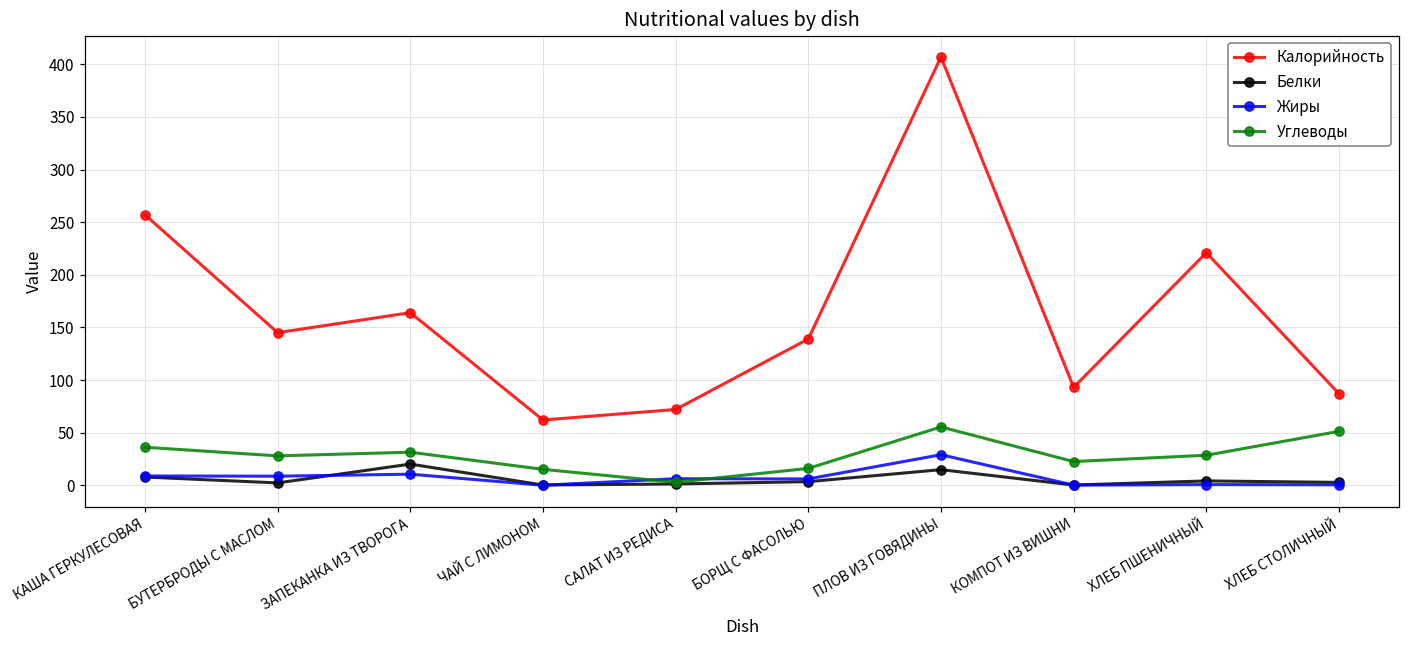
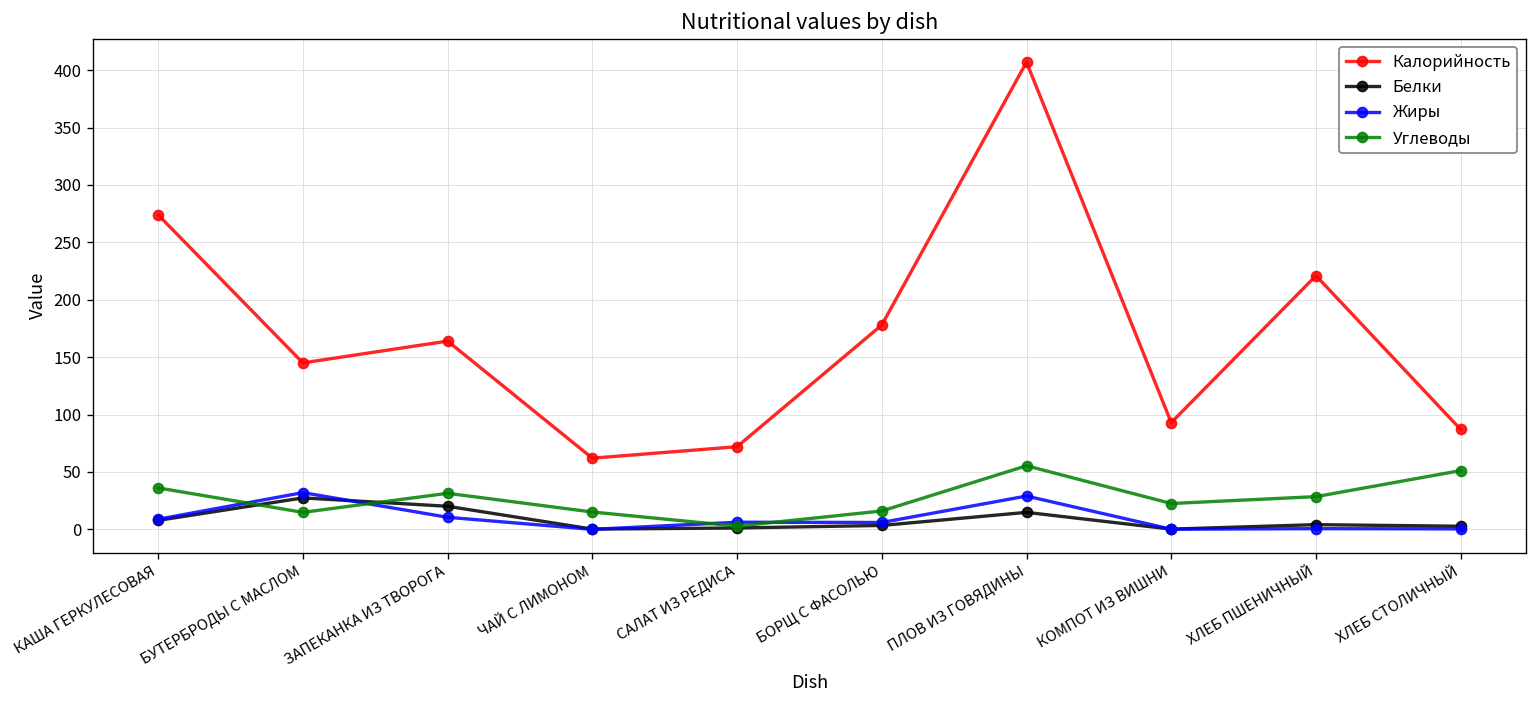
Калорийность, КАША ГЕРКУЛЕСОВАЯ: 260 -> 270
Белки, БУТЕРБРОДЫ С МАСЛОМ: 0 -> 30
Жиры, БУТЕРБРОДЫ С МАСЛОМ: 10 -> 30
Углеводы, БУТЕРБРОДЫ С МАСЛОМ: 30 -> 10
Калорийность, БОРЩ С ФАСОЛЬЮ: 140 -> 180
